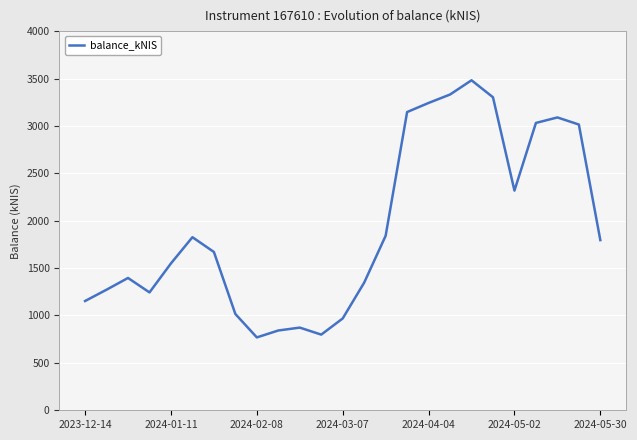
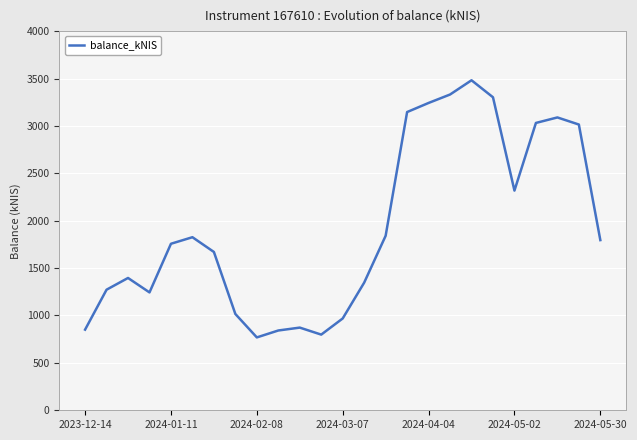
2023-12-14: 1200 -> 900
2024-01-11: 1500 -> 1800
